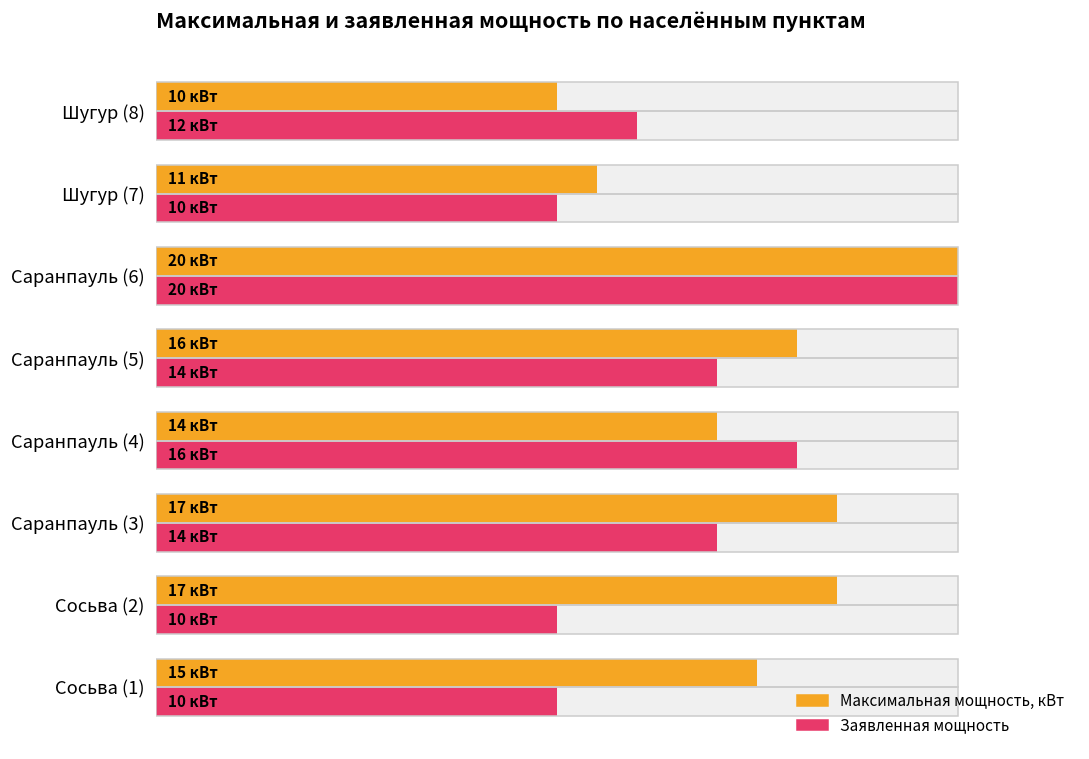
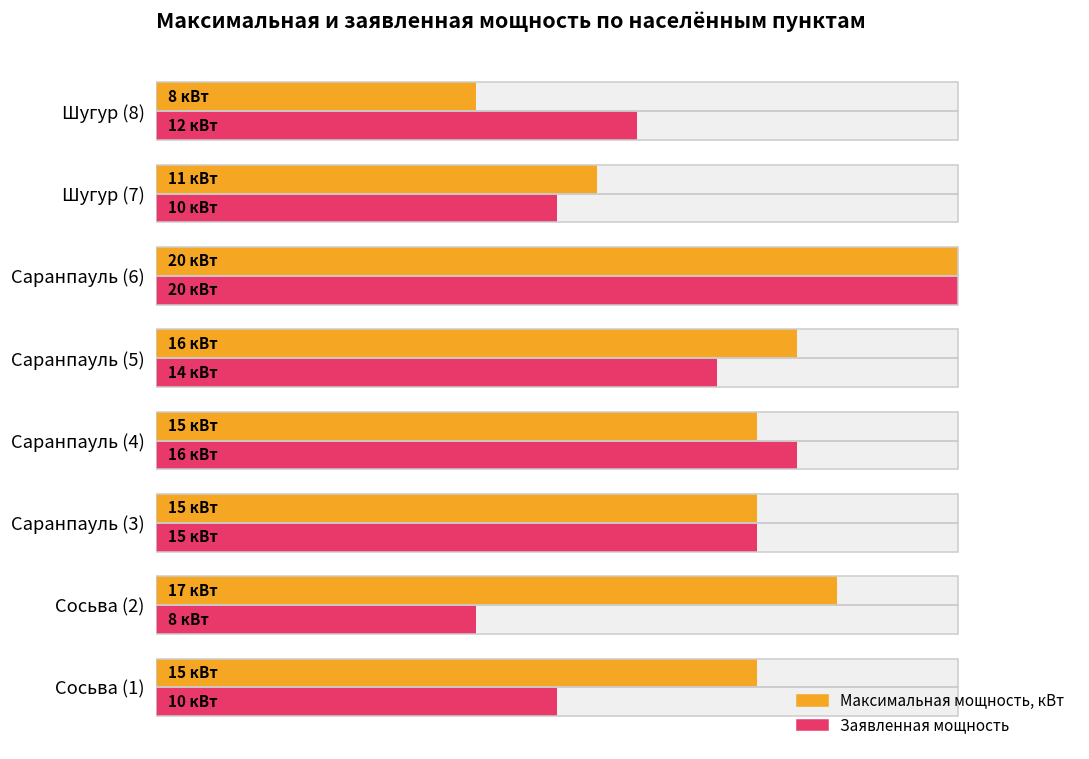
Максимальная мощность, кВт, Шугур (8): 10 -> 8
Максимальная мощность, кВт, Саранпауль (4): 14 -> 15
Максимальная мощность, кВт, Саранпауль (3): 17 -> 15
Заявленная мощность, Саранпауль (3): 14 -> 15
Заявленная мощность, Сосьва (2): 10 -> 8
